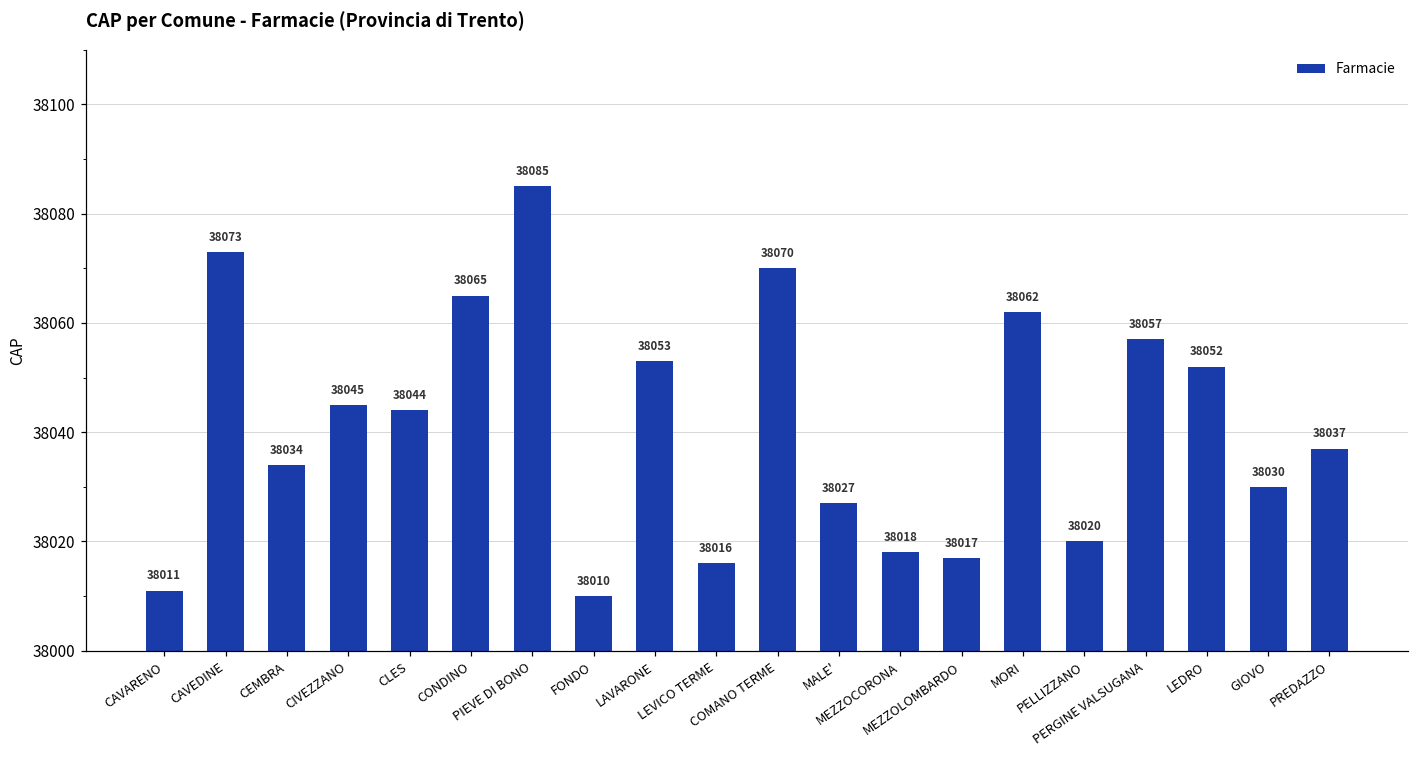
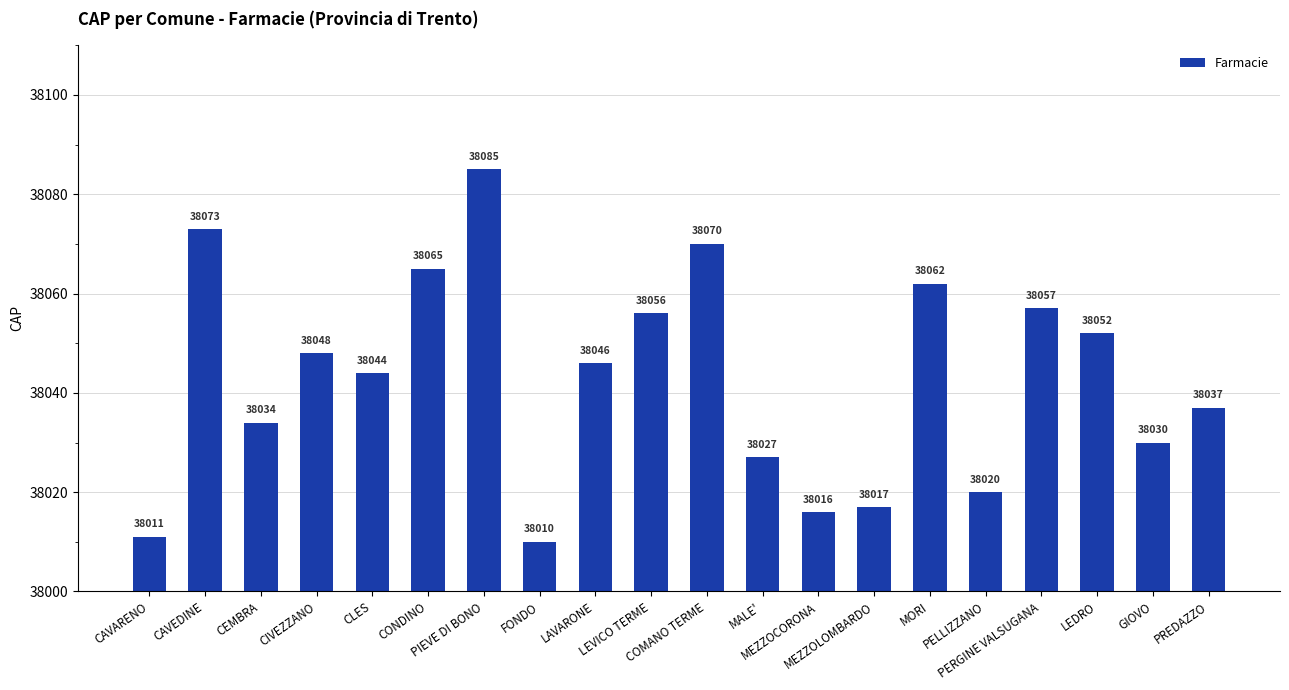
CIVEZZANO: 38045 -> 38048
LAVARONE: 38053 -> 38046
LEVICO TERME: 38016 -> 38056
MEZZOCORONA: 38018 -> 38016
